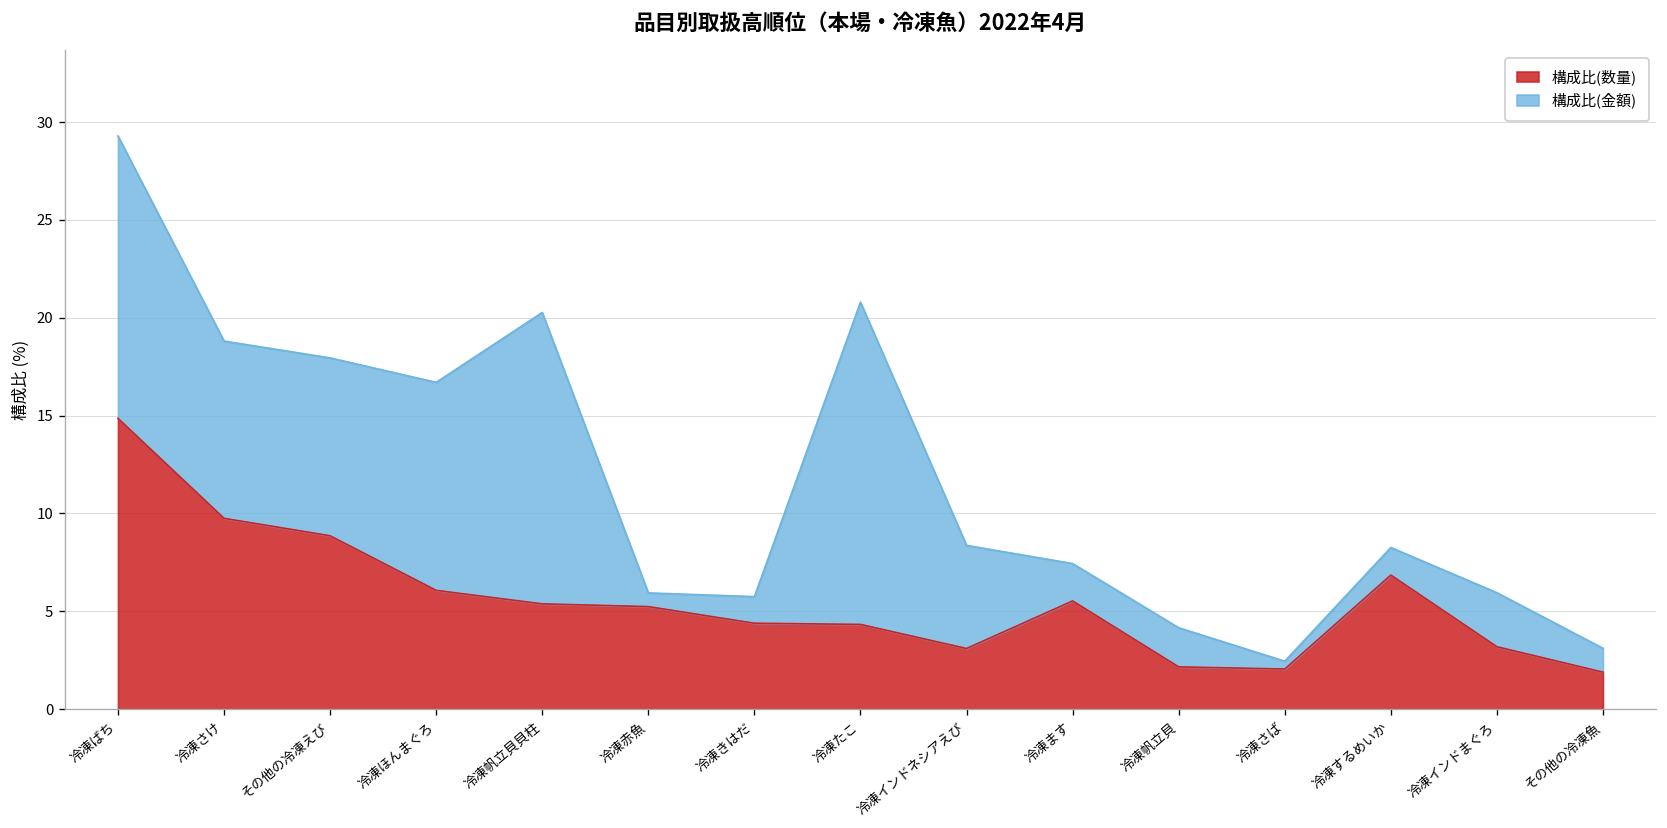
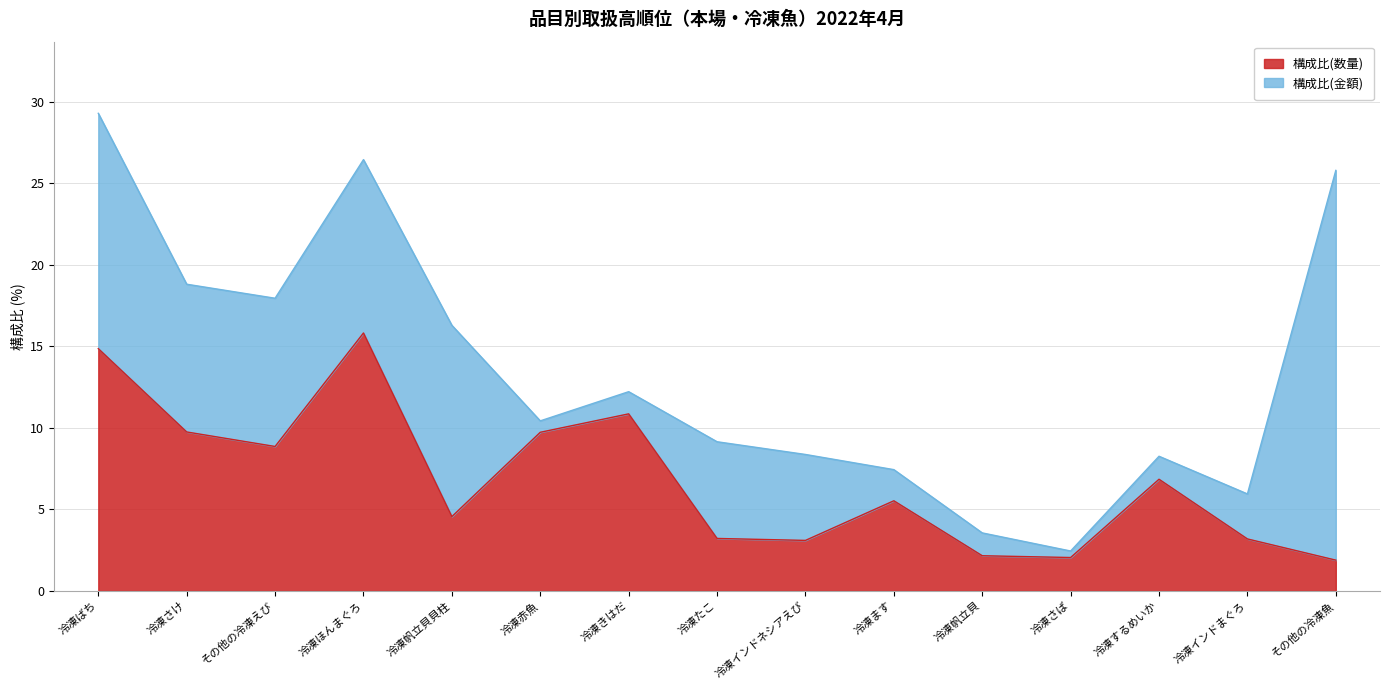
構成比(数量), 冷凍ほんまぐろ: 6.1 -> 15.8
構成比(数量), 冷凍帆立貝貝柱: 5.4 -> 4.6
構成比(金額), 冷凍帆立貝貝柱: 14.9 -> 11.7
構成比(数量), 冷凍赤魚: 5.2 -> 9.7
構成比(数量), 冷凍きはだ: 4.4 -> 10.9
構成比(数量), 冷凍たこ: 4.3 -> 3.2
構成比(金額), 冷凍たこ: 16.5 -> 5.9
構成比(金額), 冷凍帆立貝: 2.0 -> 1.4
構成比(金額), その他の冷凍魚: 1.2 -> 23.9
